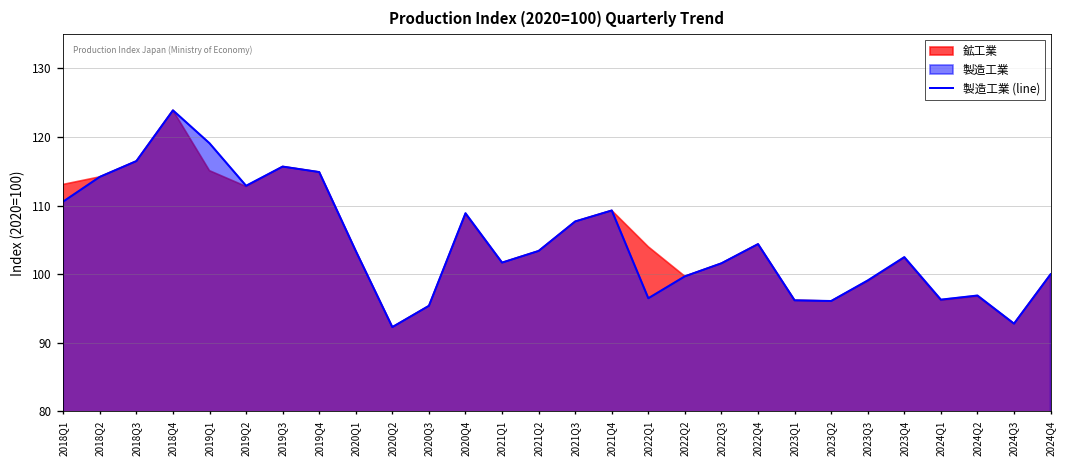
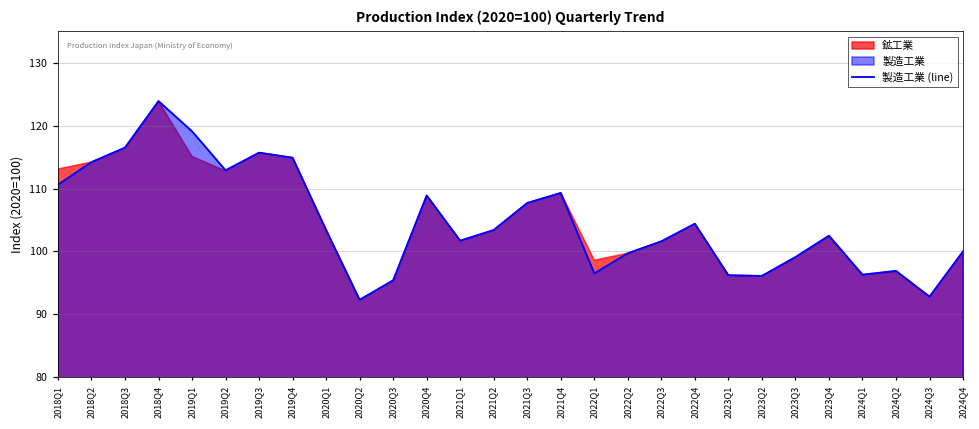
鉱工業, 2022Q1: 104 -> 99
